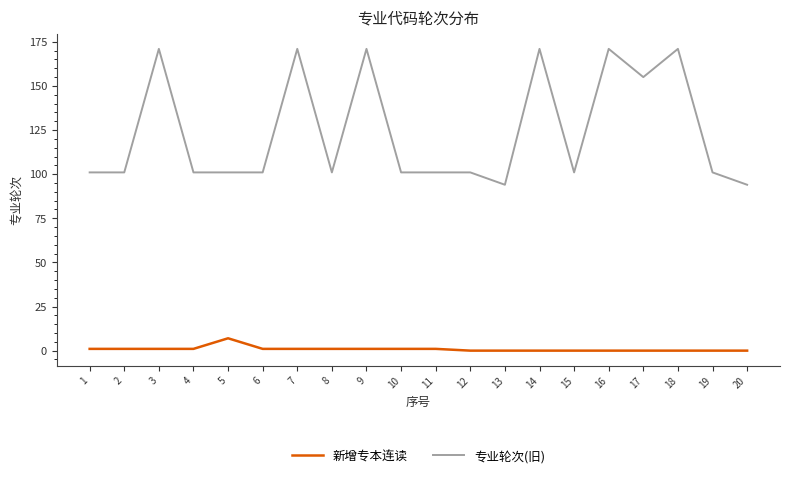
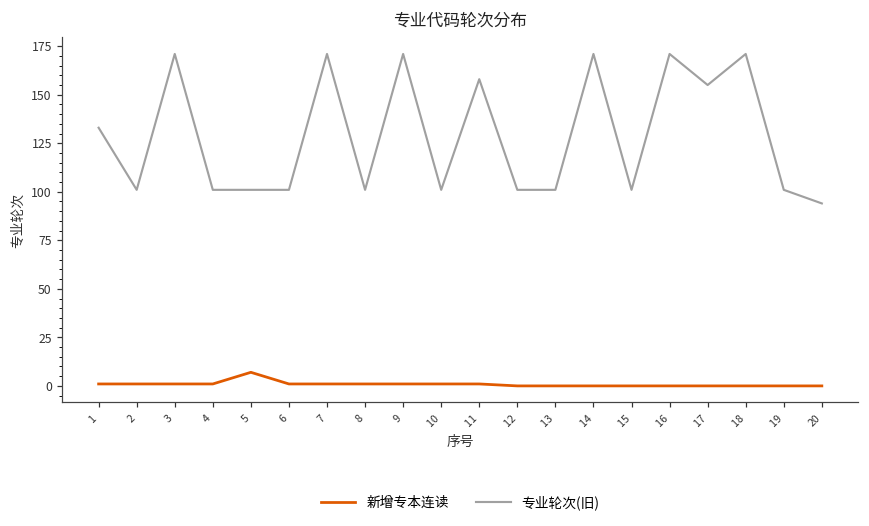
专业轮次(旧), 1: 101 -> 133
专业轮次(旧), 11: 101 -> 158
专业轮次(旧), 13: 94 -> 101
